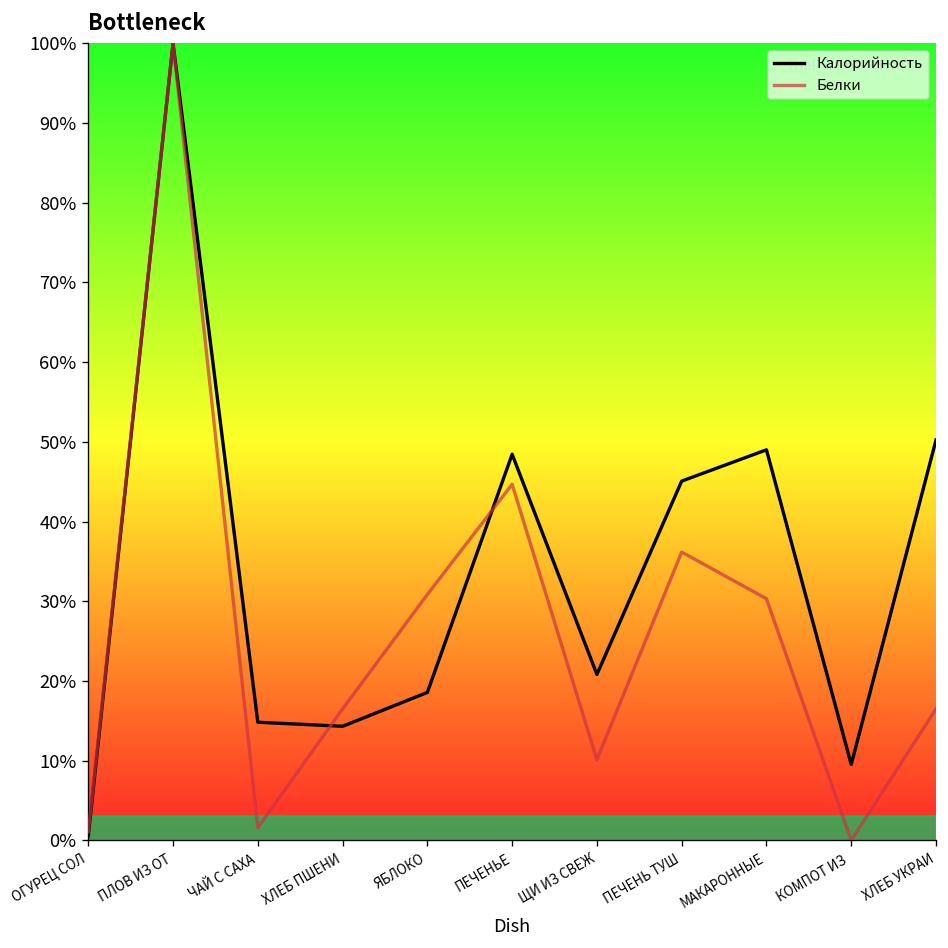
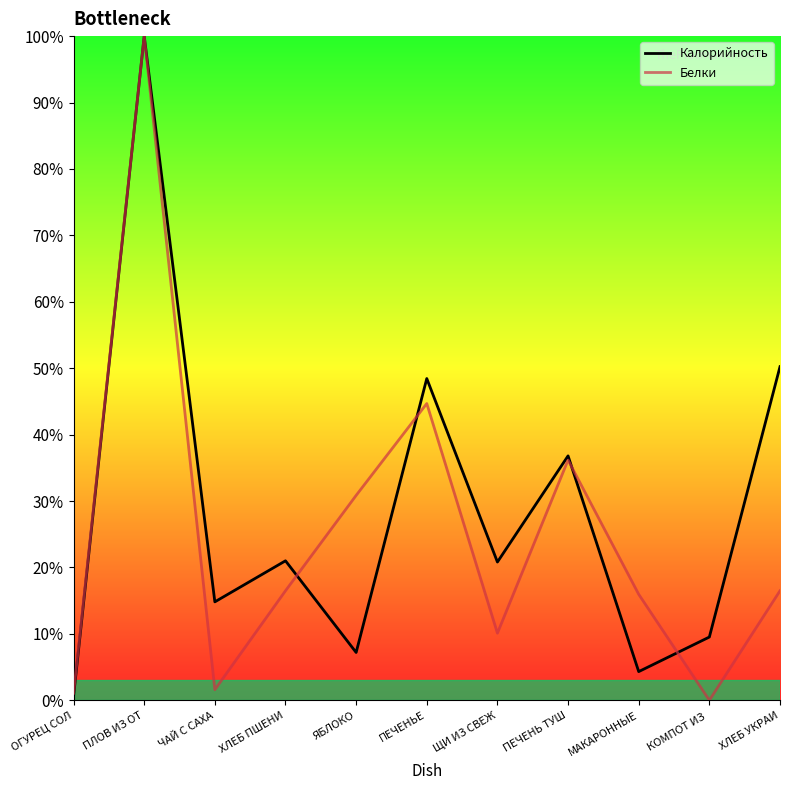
Калорийность, ХЛЕБ ПШЕНИ: 14% -> 21%
Калорийность, ЯБЛОКО: 19% -> 7%
Калорийность, ПЕЧЕНЬ ТУШ: 45% -> 37%
Калорийность, МАКАРОННЫЕ: 49% -> 4%
Белки, МАКАРОННЫЕ: 30% -> 16%
